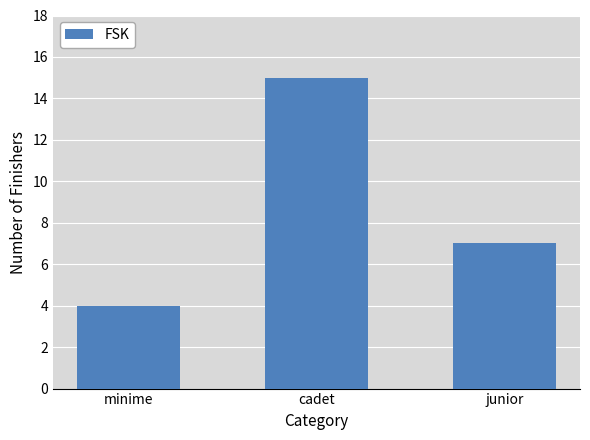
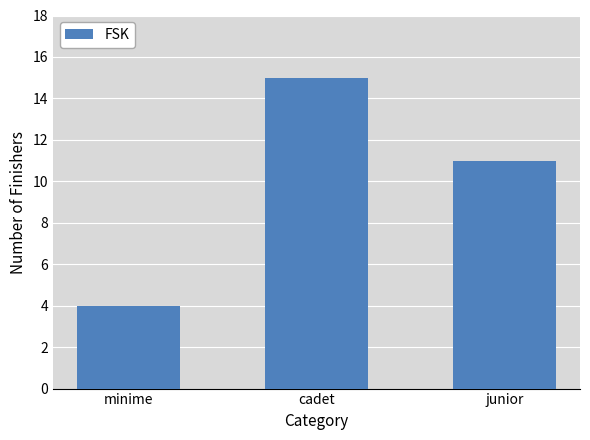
junior: 7 -> 11
